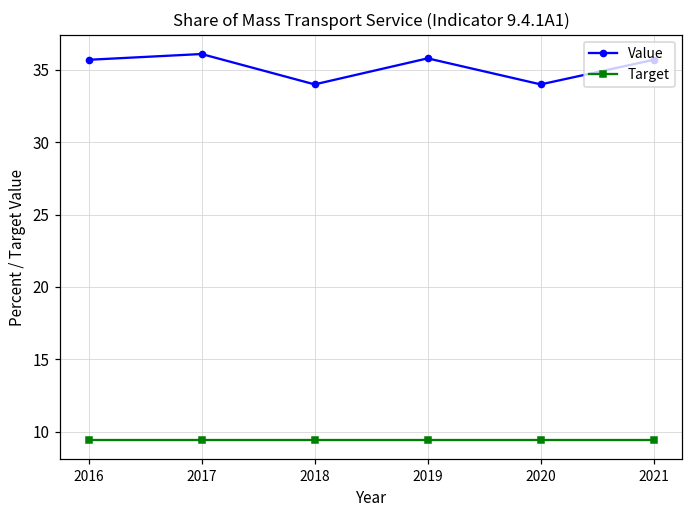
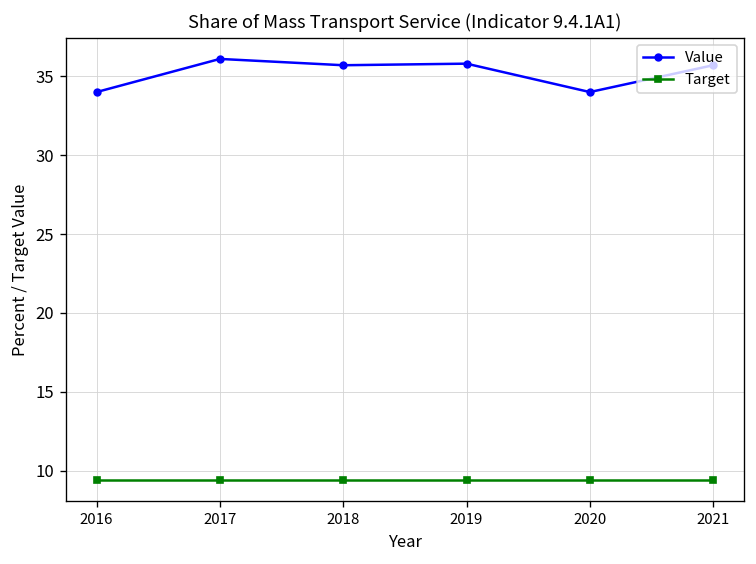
Value, 2016: 35.7 -> 34.0
Value, 2018: 34.0 -> 35.7
